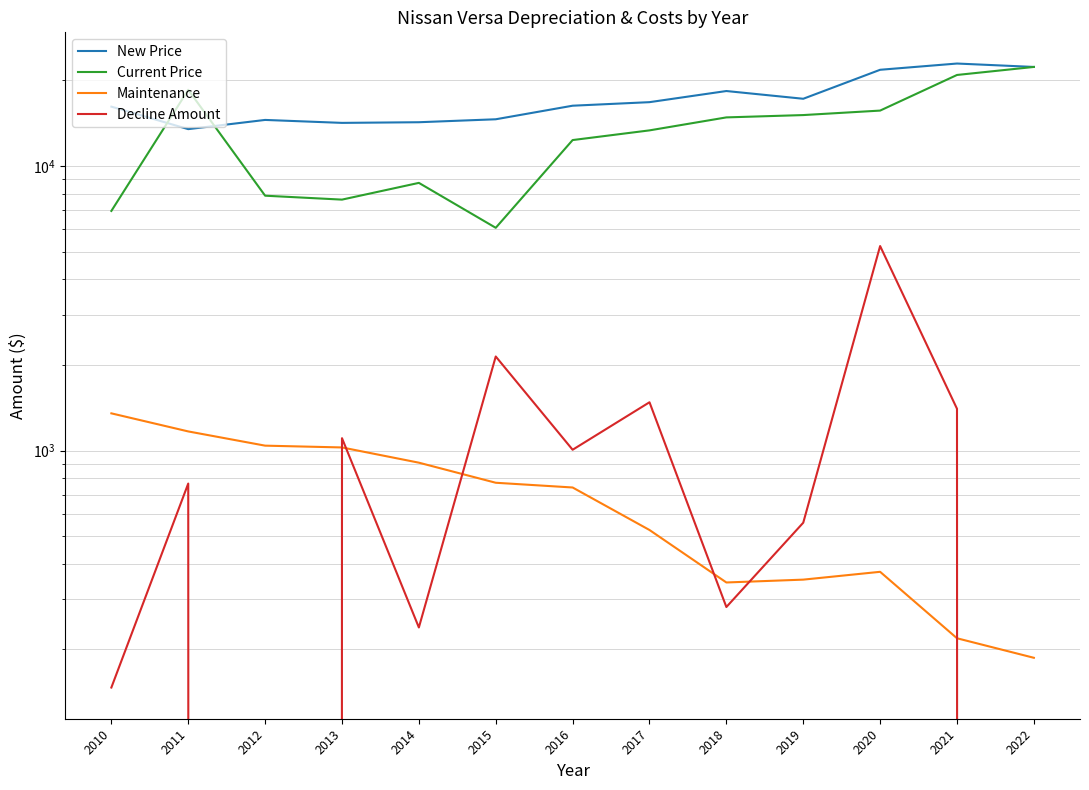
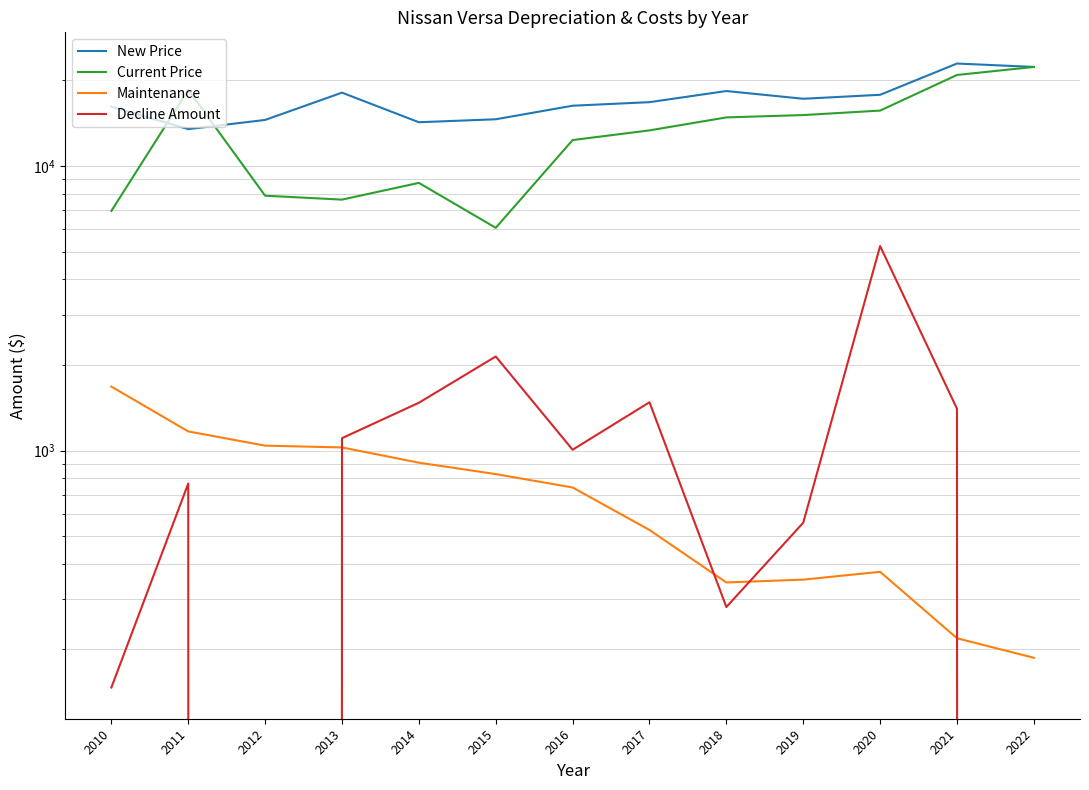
Maintenance, 2010: 1400 -> 1700
New Price, 2013: 14000 -> 18000
Decline Amount, 2014: 240 -> 1500
Maintenance, 2015: 770 -> 830
New Price, 2020: 22000 -> 18000
